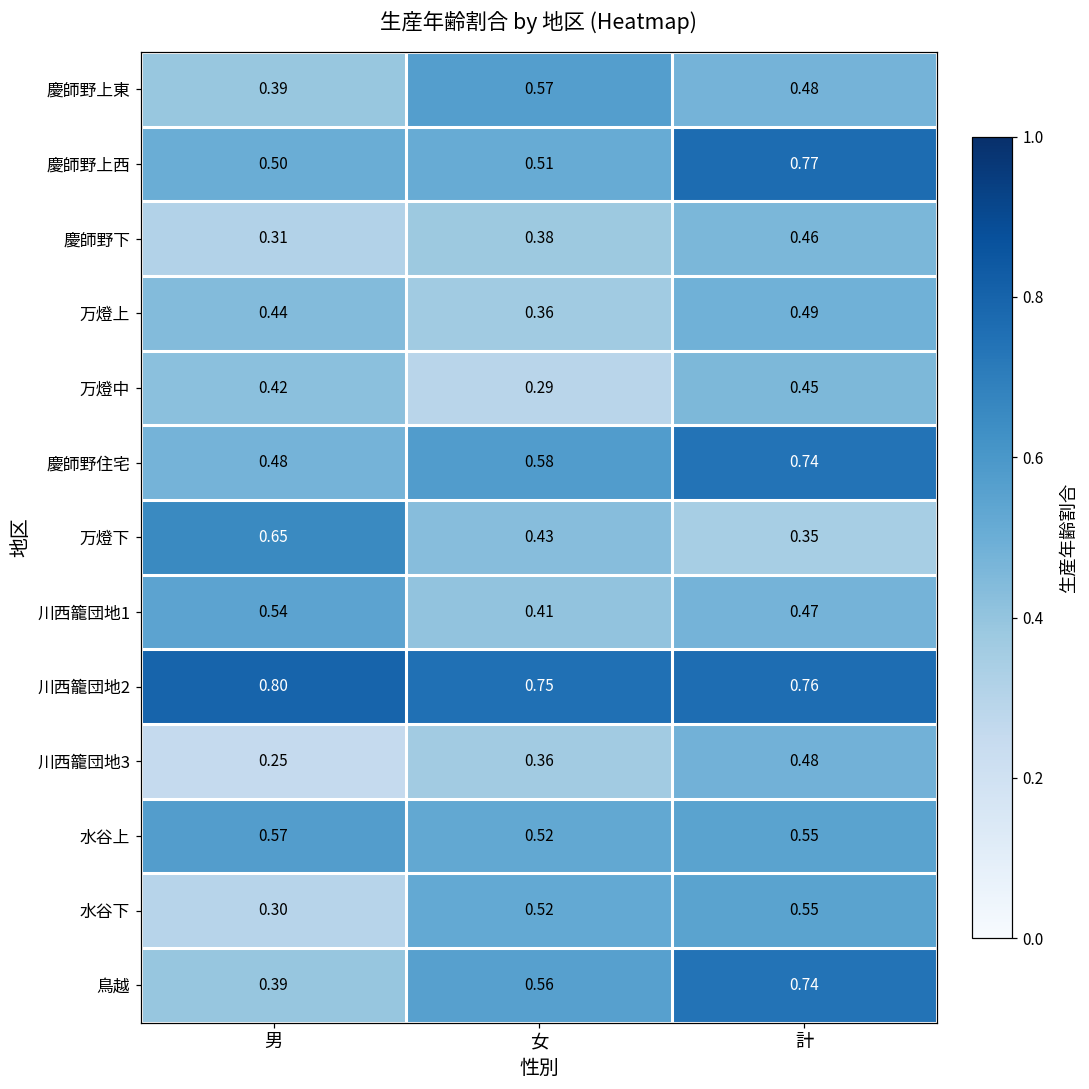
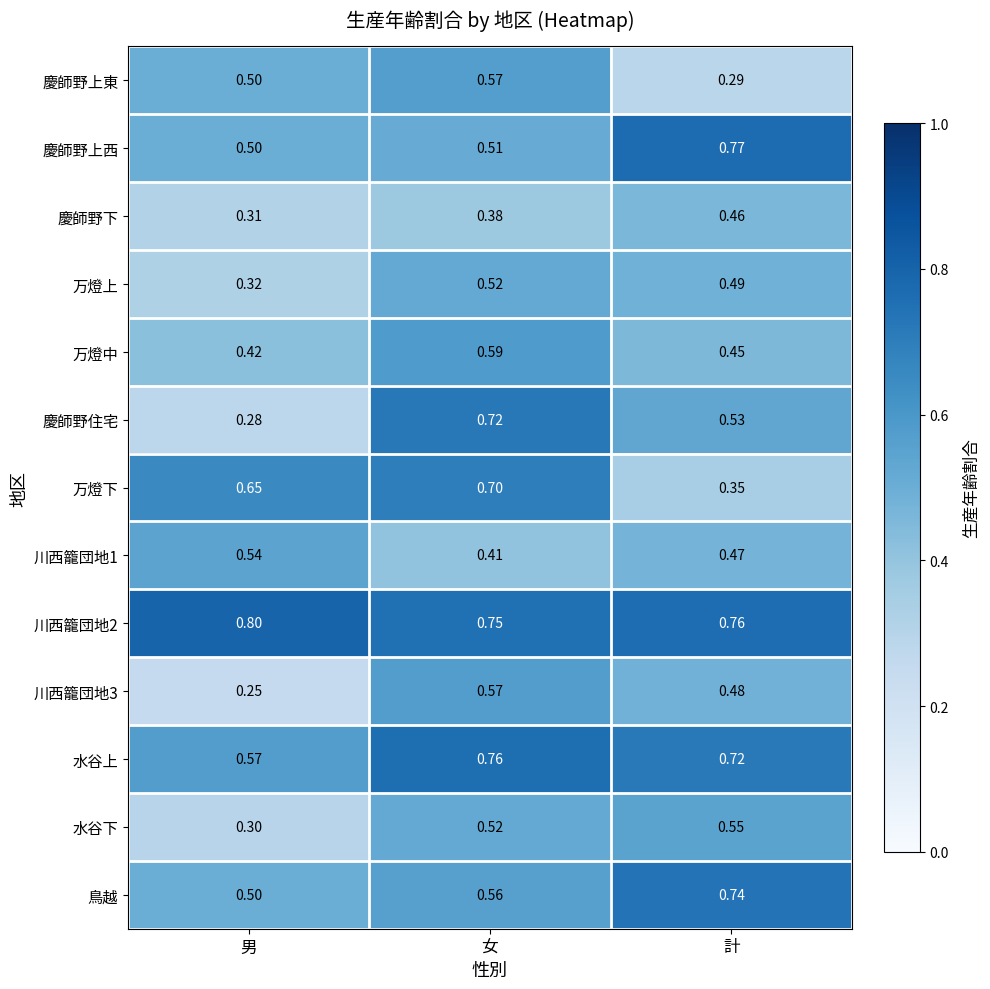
慶師野上東, 男: 0.39 -> 0.50
慶師野上東, 計: 0.48 -> 0.29
万燈上, 男: 0.44 -> 0.32
万燈上, 女: 0.36 -> 0.52
万燈中, 女: 0.29 -> 0.59
慶師野住宅, 男: 0.48 -> 0.28
慶師野住宅, 女: 0.58 -> 0.72
慶師野住宅, 計: 0.74 -> 0.53
万燈下, 女: 0.43 -> 0.70
川西籠団地3, 女: 0.36 -> 0.57
水谷上, 女: 0.52 -> 0.76
水谷上, 計: 0.55 -> 0.72
鳥越, 男: 0.39 -> 0.50
